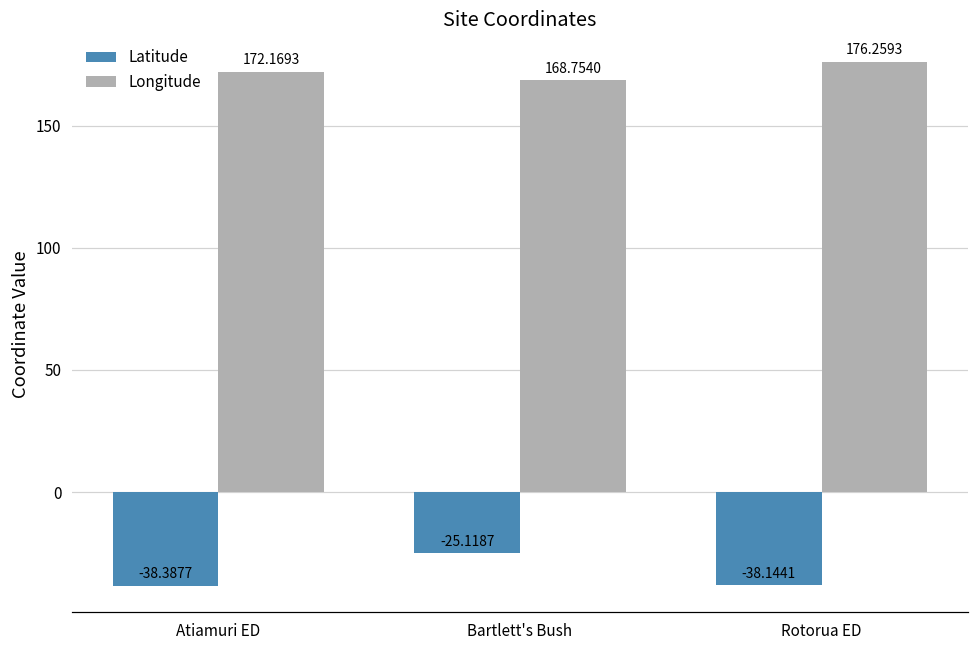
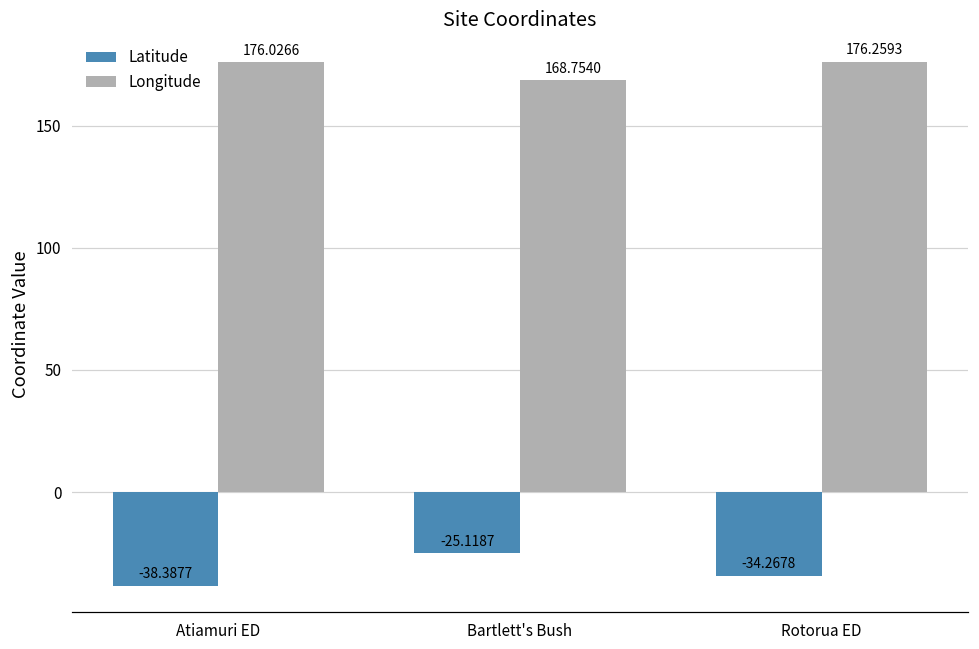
Longitude, Atiamuri ED: 172.1693 -> 176.0266
Latitude, Rotorua ED: -38.1441 -> -34.2678
